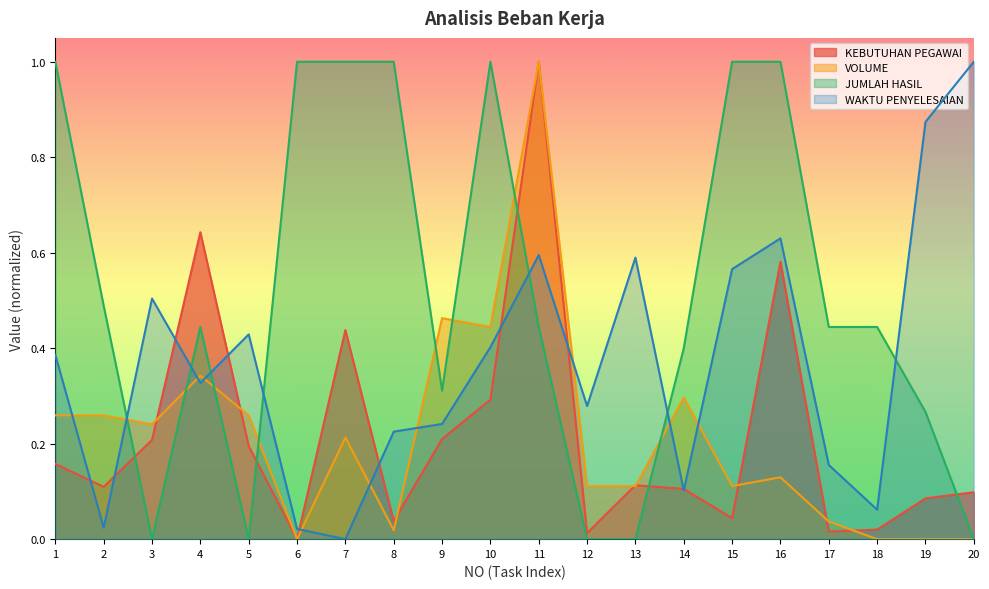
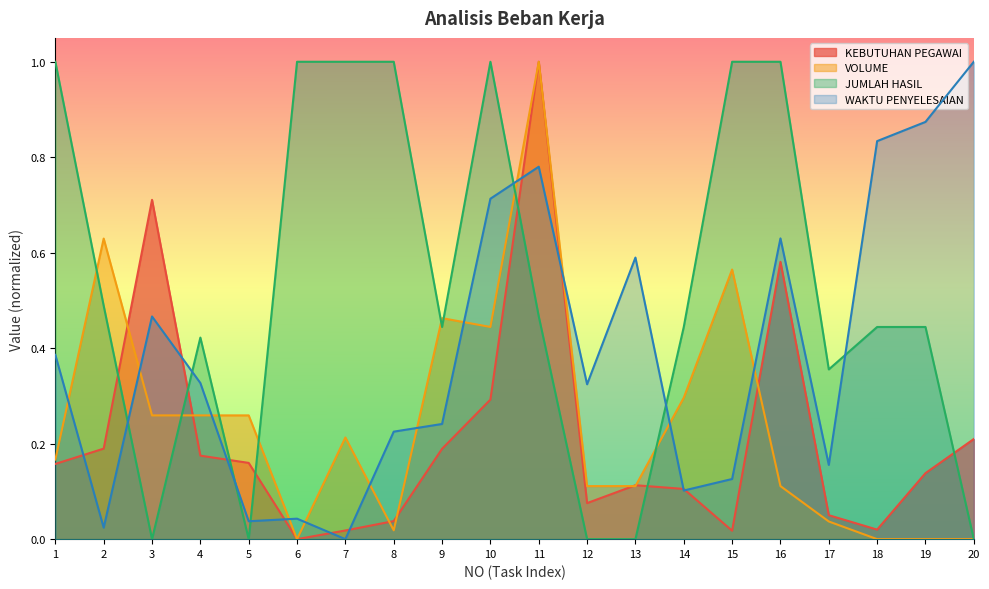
VOLUME, 1: 0.26 -> 0.17
KEBUTUHAN PEGAWAI, 2: 0.11 -> 0.19
VOLUME, 2: 0.26 -> 0.63
KEBUTUHAN PEGAWAI, 3: 0.21 -> 0.71
VOLUME, 3: 0.24 -> 0.26
WAKTU PENYELESAIAN, 3: 0.50 -> 0.47
KEBUTUHAN PEGAWAI, 4: 0.64 -> 0.17
VOLUME, 4: 0.34 -> 0.26
JUMLAH HASIL, 4: 0.44 -> 0.42
KEBUTUHAN PEGAWAI, 5: 0.20 -> 0.16
WAKTU PENYELESAIAN, 5: 0.43 -> 0.04
WAKTU PENYELESAIAN, 6: 0.02 -> 0.04
KEBUTUHAN PEGAWAI, 7: 0.44 -> 0.02
KEBUTUHAN PEGAWAI, 9: 0.21 -> 0.19
JUMLAH HASIL, 9: 0.31 -> 0.44
WAKTU PENYELESAIAN, 10: 0.40 -> 0.71
JUMLAH HASIL, 11: 0.44 -> 0.47
WAKTU PENYELESAIAN, 11: 0.60 -> 0.78
KEBUTUHAN PEGAWAI, 12: 0.01 -> 0.08
WAKTU PENYELESAIAN, 12: 0.28 -> 0.32
JUMLAH HASIL, 14: 0.40 -> 0.44
KEBUTUHAN PEGAWAI, 15: 0.04 -> 0.02
VOLUME, 15: 0.11 -> 0.56
WAKTU PENYELESAIAN, 15: 0.57 -> 0.13
VOLUME, 16: 0.13 -> 0.11
KEBUTUHAN PEGAWAI, 17: 0.02 -> 0.05
JUMLAH HASIL, 17: 0.44 -> 0.36
WAKTU PENYELESAIAN, 18: 0.06 -> 0.83
KEBUTUHAN PEGAWAI, 19: 0.09 -> 0.14
JUMLAH HASIL, 19: 0.27 -> 0.44
KEBUTUHAN PEGAWAI, 20: 0.10 -> 0.21
